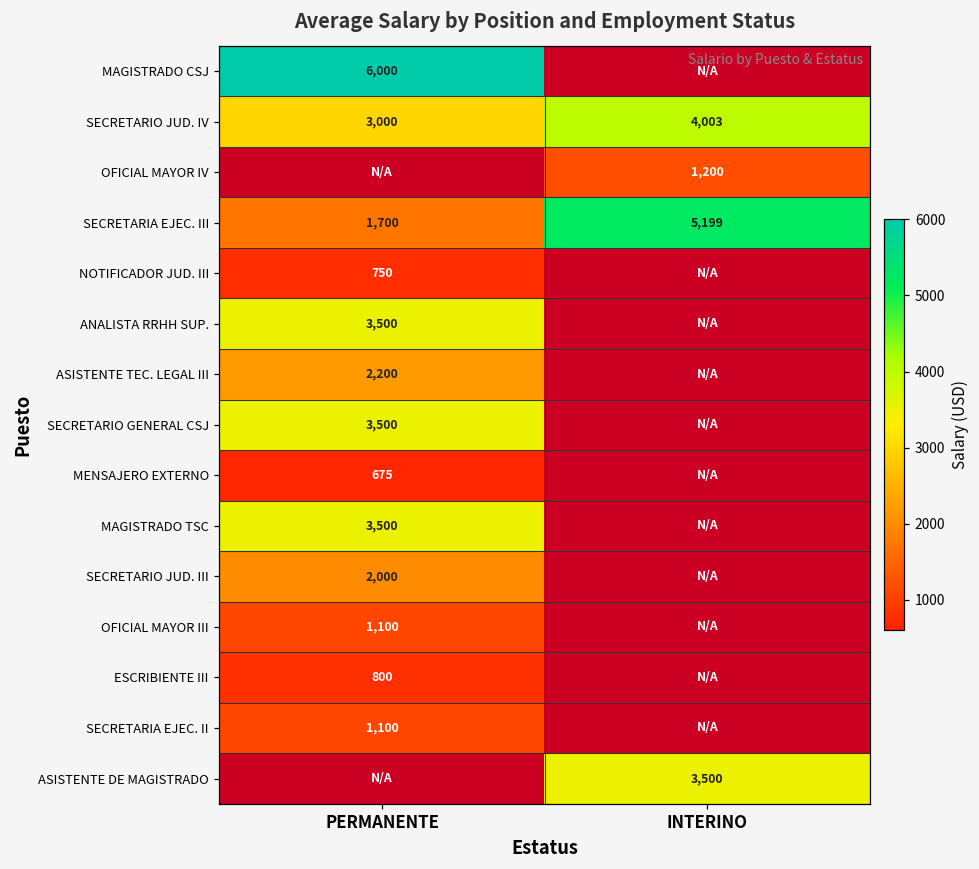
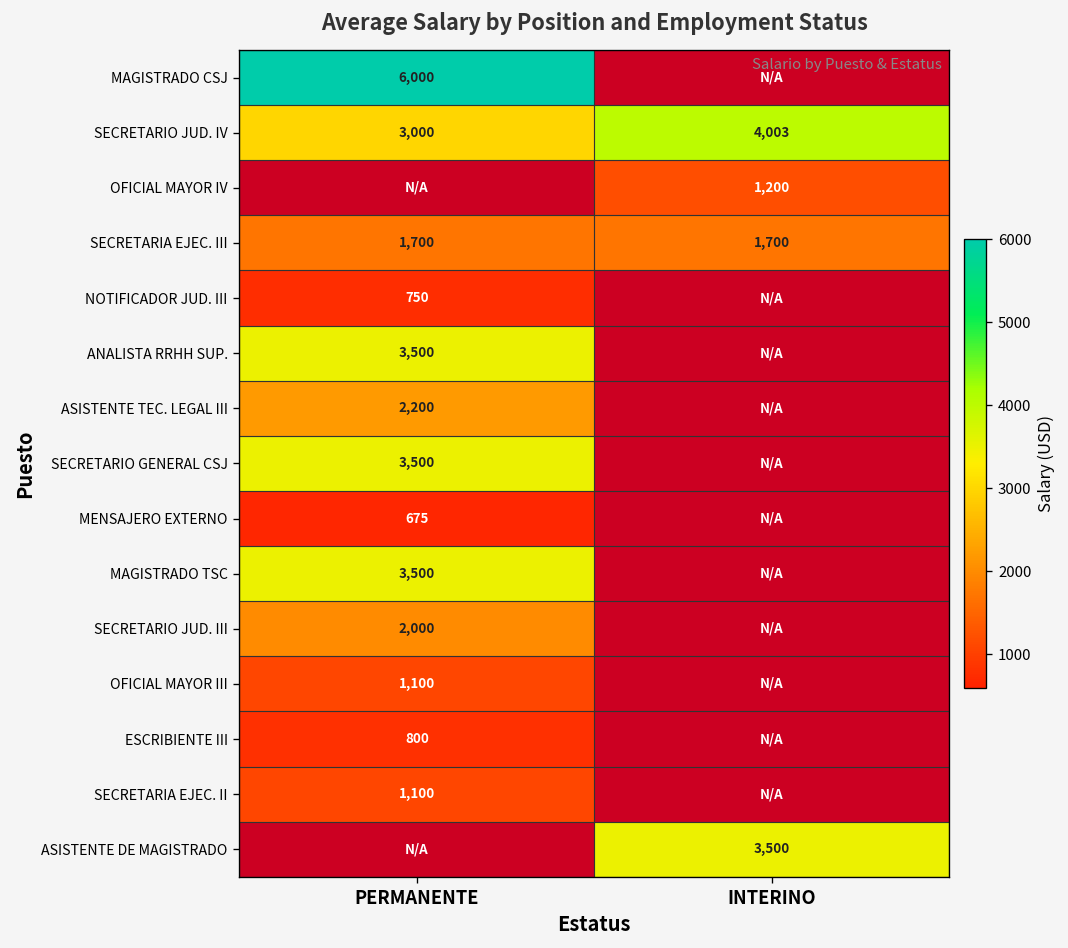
SECRETARIA EJEC. III, INTERINO: 5,199 -> 1,700
